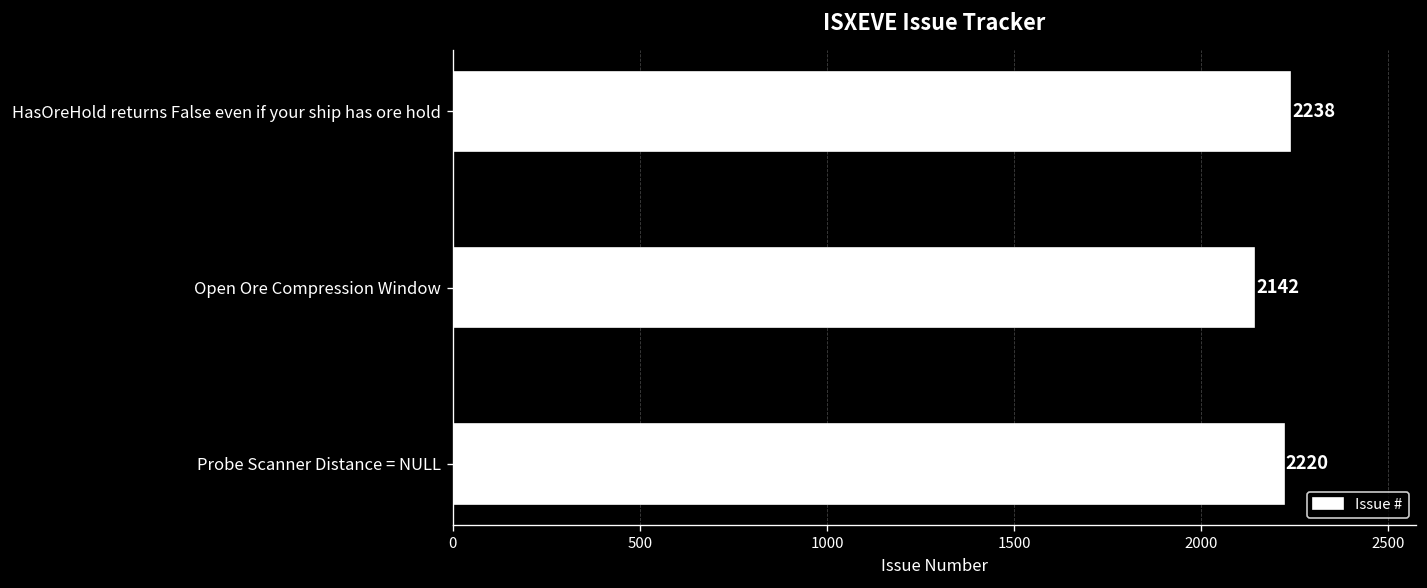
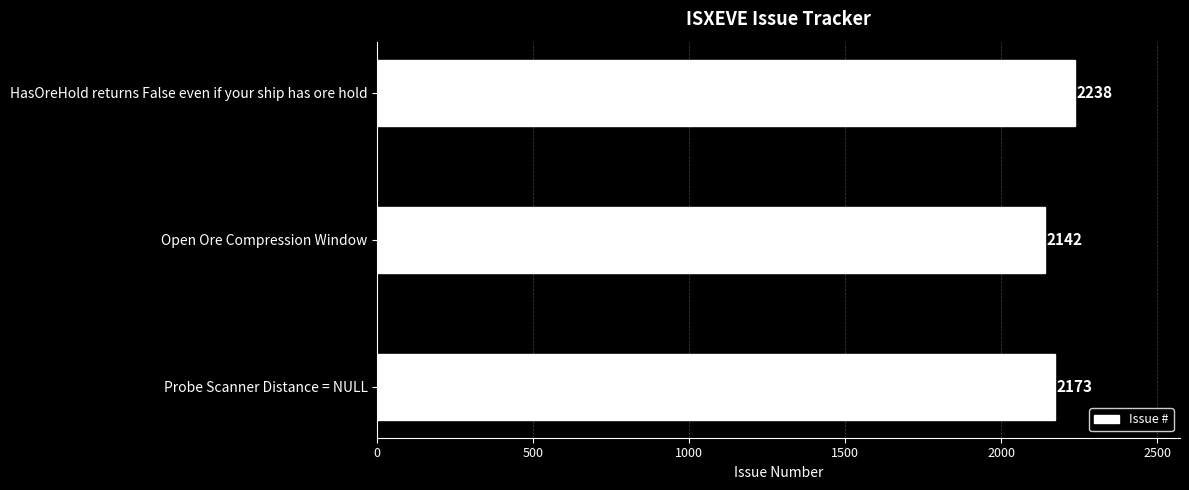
Probe Scanner Distance = NULL: 2220 -> 2173
